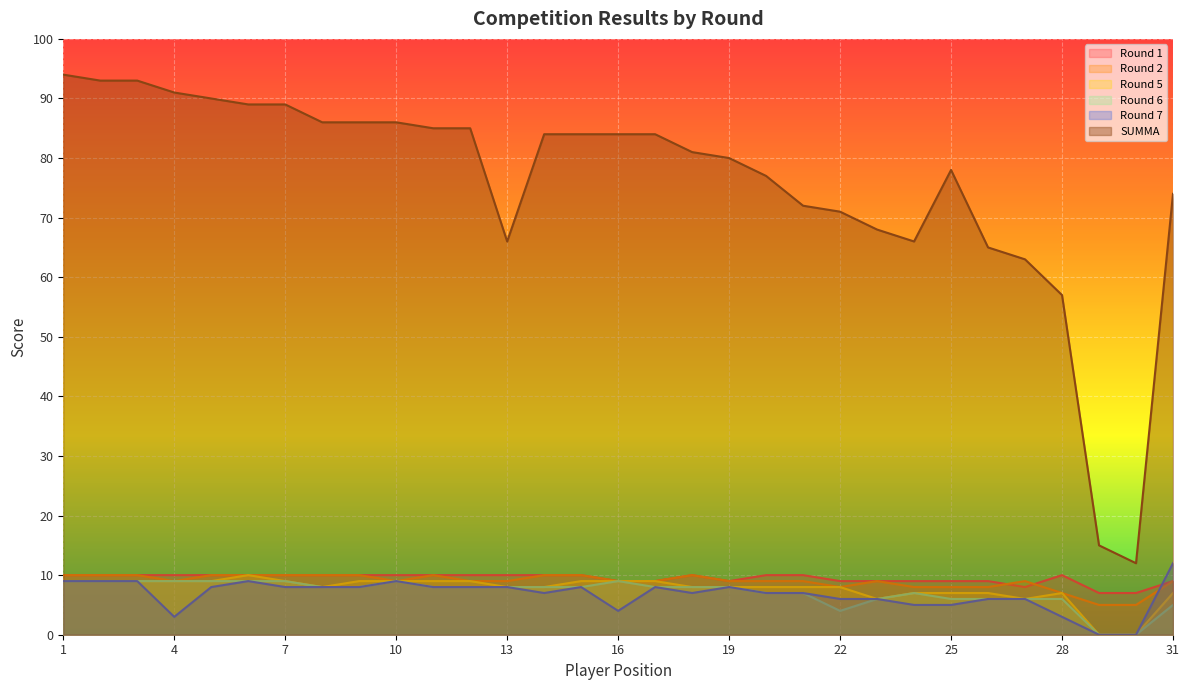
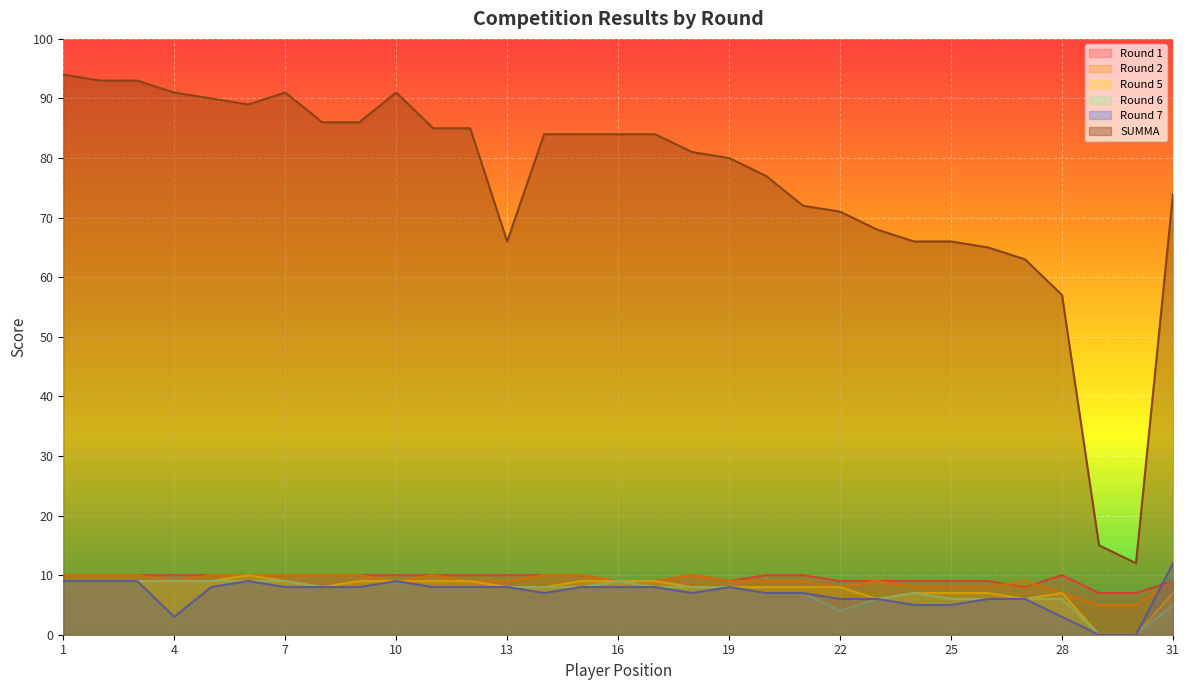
SUMMA, 7: 89 -> 91
SUMMA, 10: 86 -> 91
Round 7, 16: 4 -> 8
SUMMA, 25: 78 -> 66
